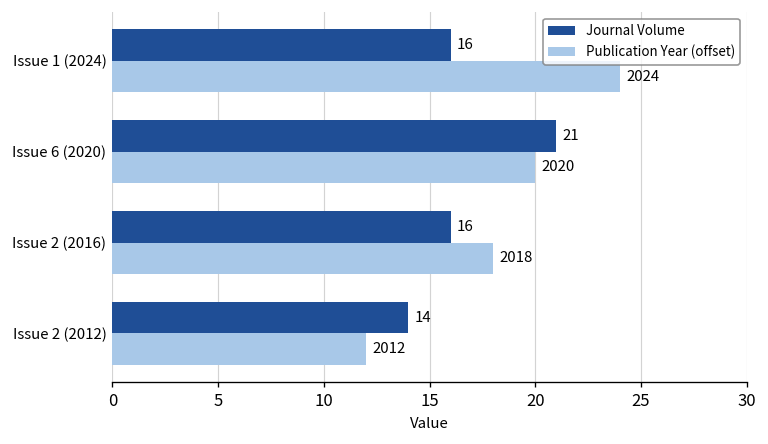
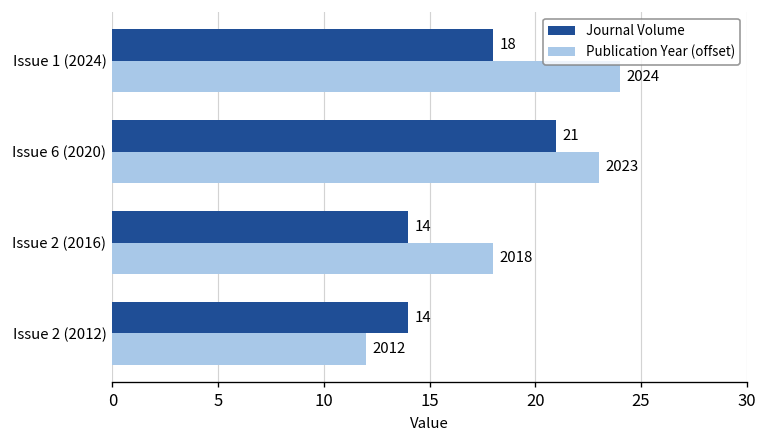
Journal Volume, Issue 1 (2024): 16 -> 18
Publication Year (offset), Issue 6 (2020): 2020 -> 2023
Journal Volume, Issue 2 (2016): 16 -> 14
